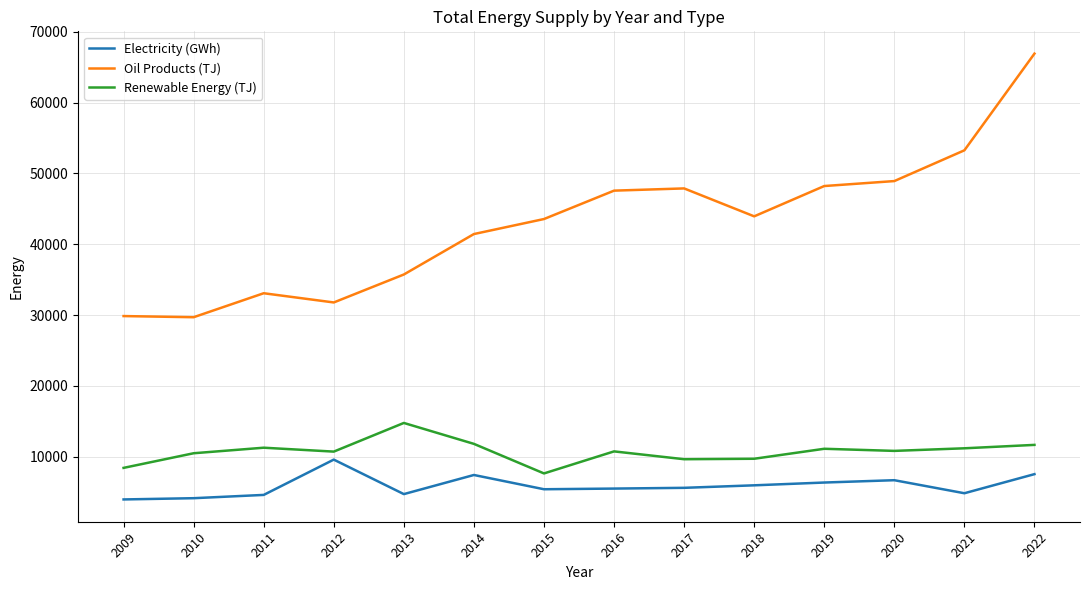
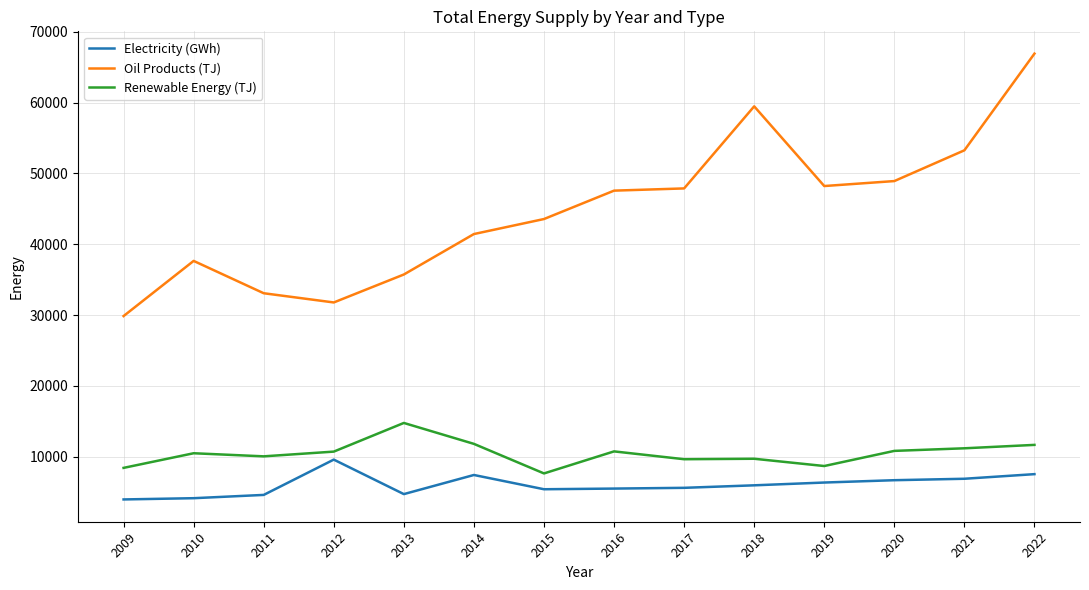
Oil Products (TJ), 2010: 30000 -> 38000
Renewable Energy (TJ), 2011: 11000 -> 10000
Oil Products (TJ), 2018: 44000 -> 59000
Renewable Energy (TJ), 2019: 11000 -> 9000
Electricity (GWh), 2021: 5000 -> 7000
